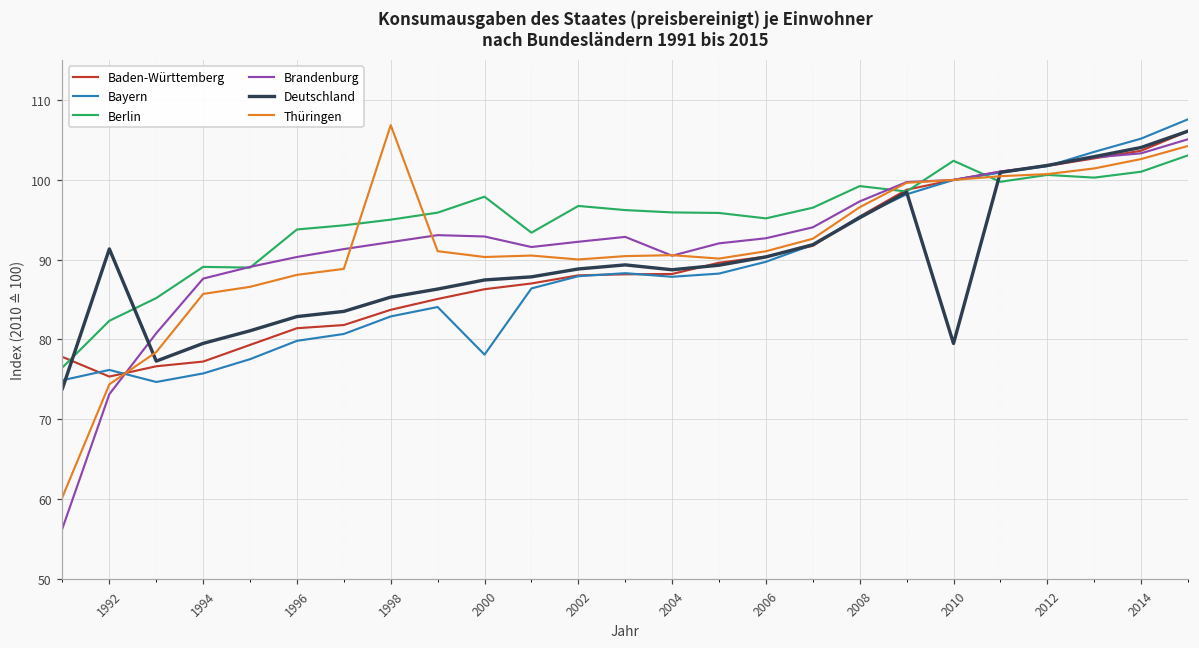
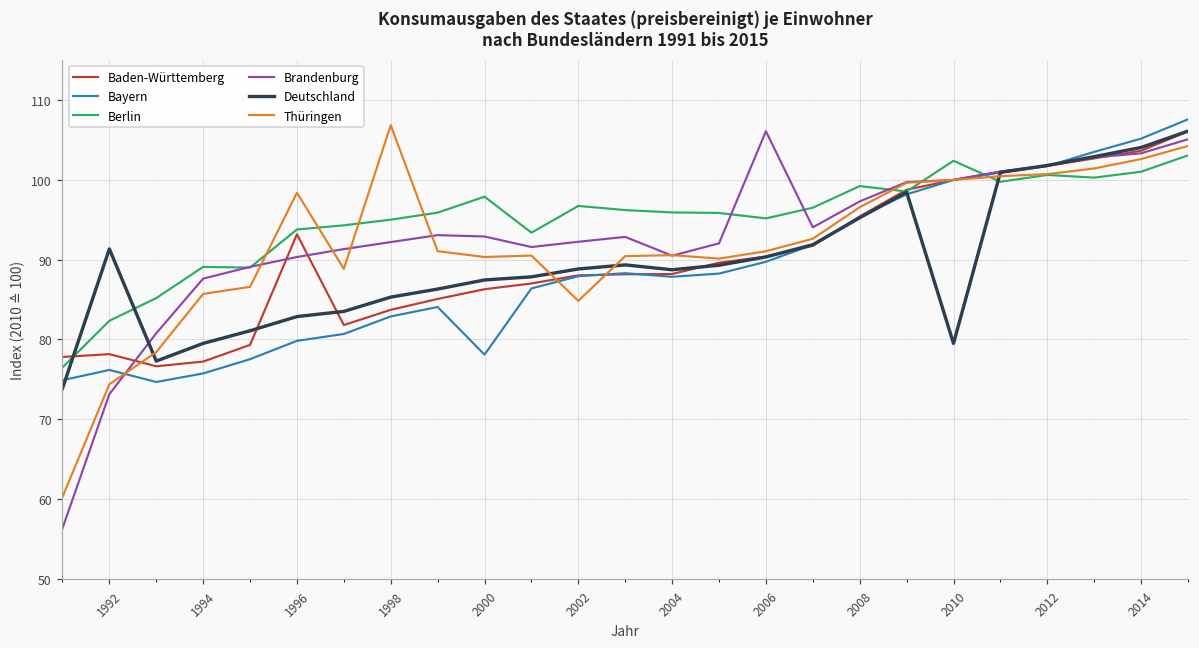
Baden-Württemberg, 1992: 75 -> 78
Baden-Württemberg, 1996: 81 -> 93
Thüringen, 1996: 88 -> 98
Thüringen, 2002: 90 -> 85
Brandenburg, 2006: 93 -> 106
